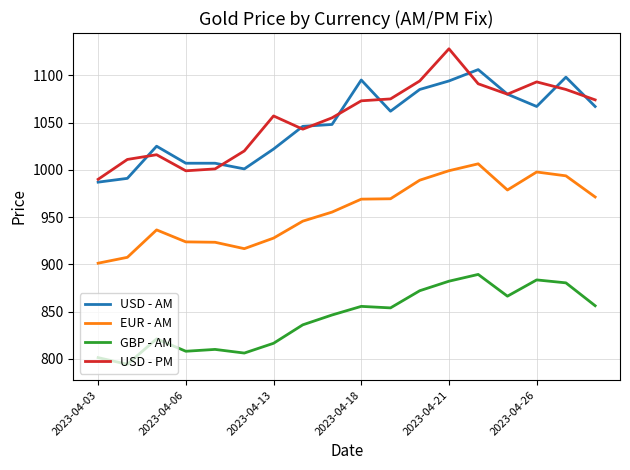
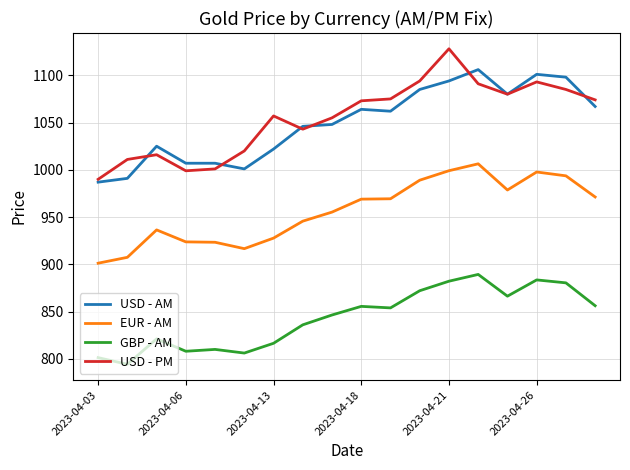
USD - AM, 2023-04-18: 1100 -> 1060
USD - AM, 2023-04-26: 1070 -> 1100
